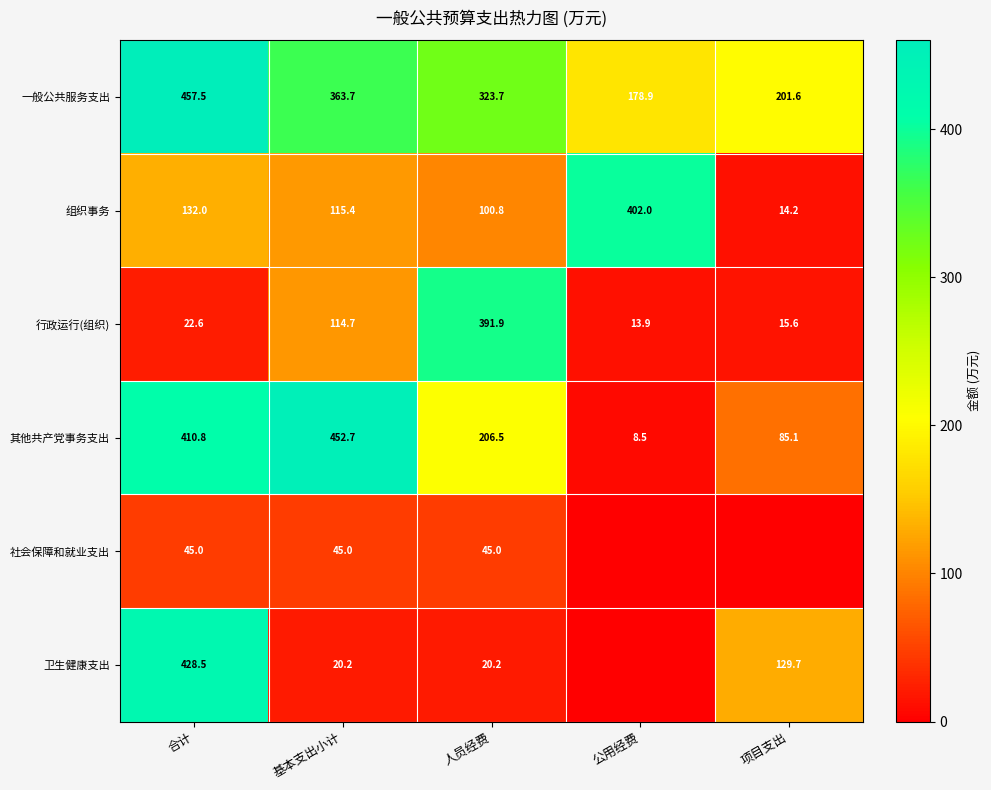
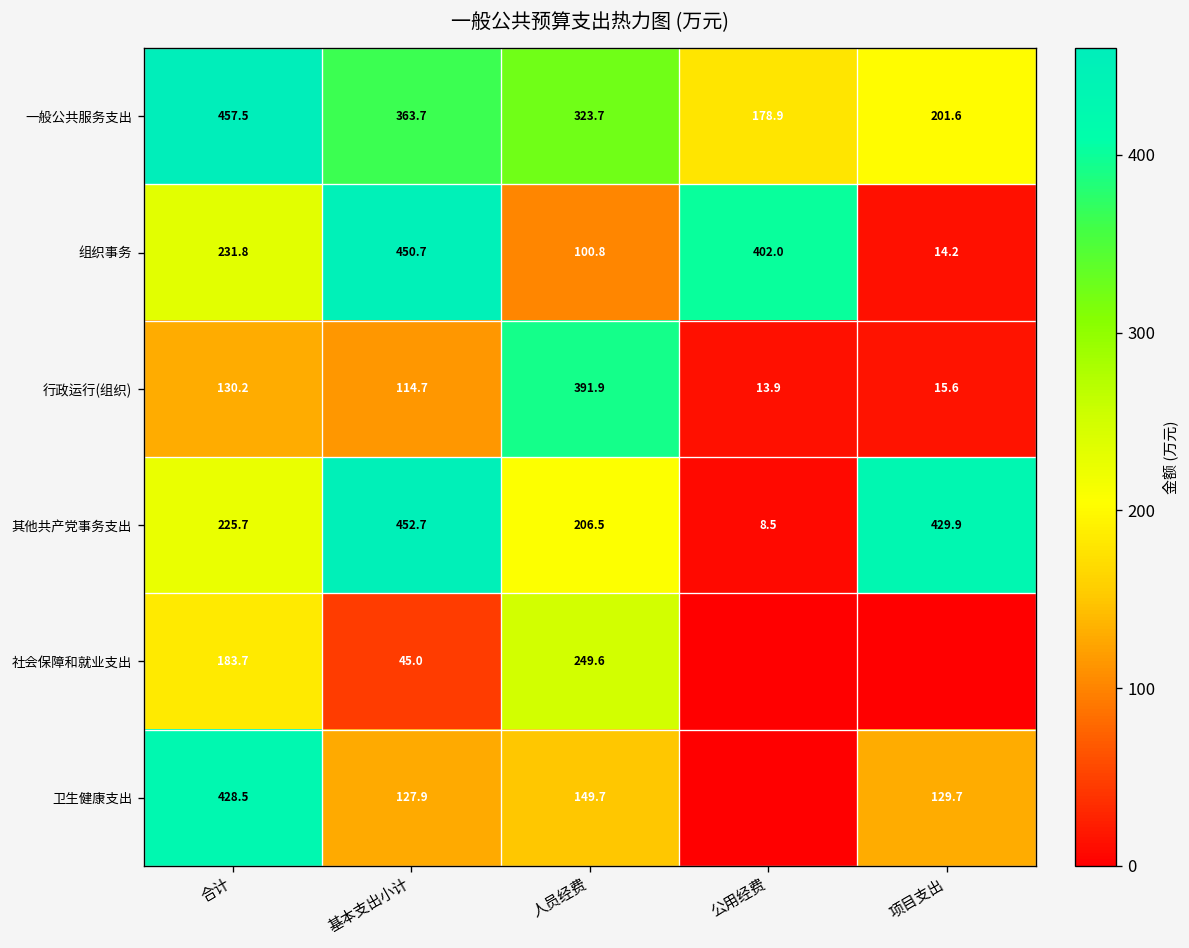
组织事务, 合计: 132.0 -> 231.8
组织事务, 基本支出小计: 115.4 -> 450.7
行政运行(组织), 合计: 22.6 -> 130.2
其他共产党事务支出, 合计: 410.8 -> 225.7
其他共产党事务支出, 项目支出: 85.1 -> 429.9
社会保障和就业支出, 合计: 45.0 -> 183.7
社会保障和就业支出, 人员经费: 45.0 -> 249.6
卫生健康支出, 基本支出小计: 20.2 -> 127.9
卫生健康支出, 人员经费: 20.2 -> 149.7
